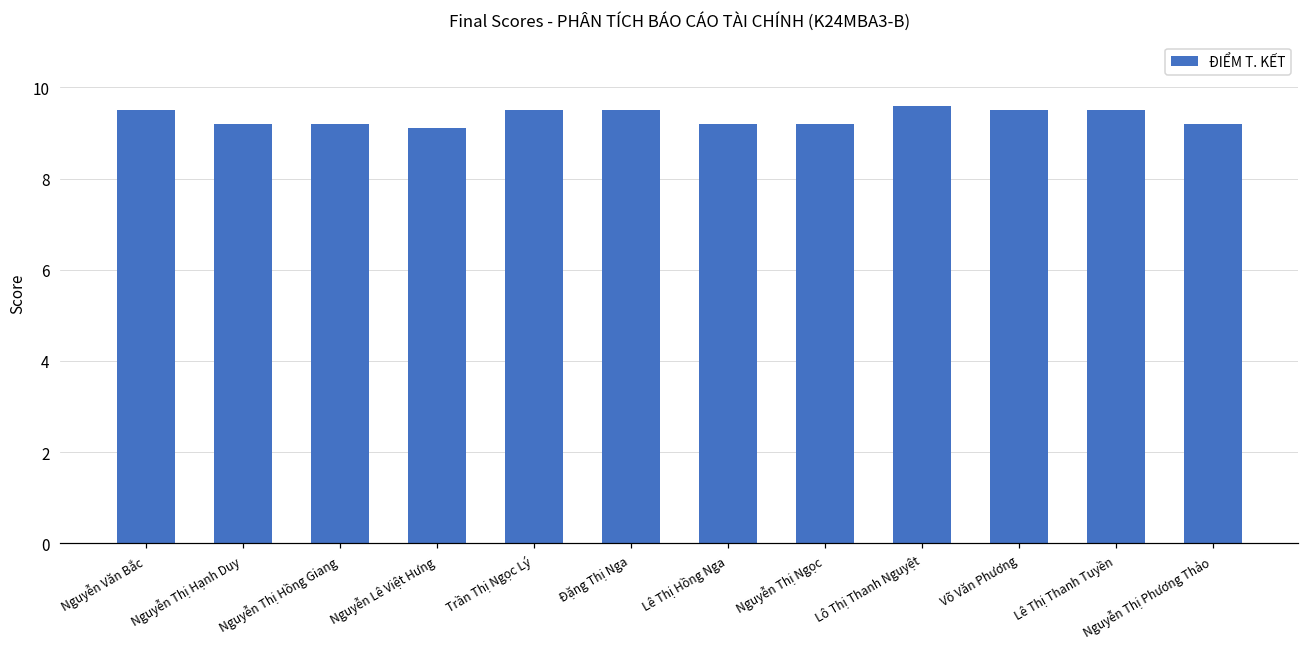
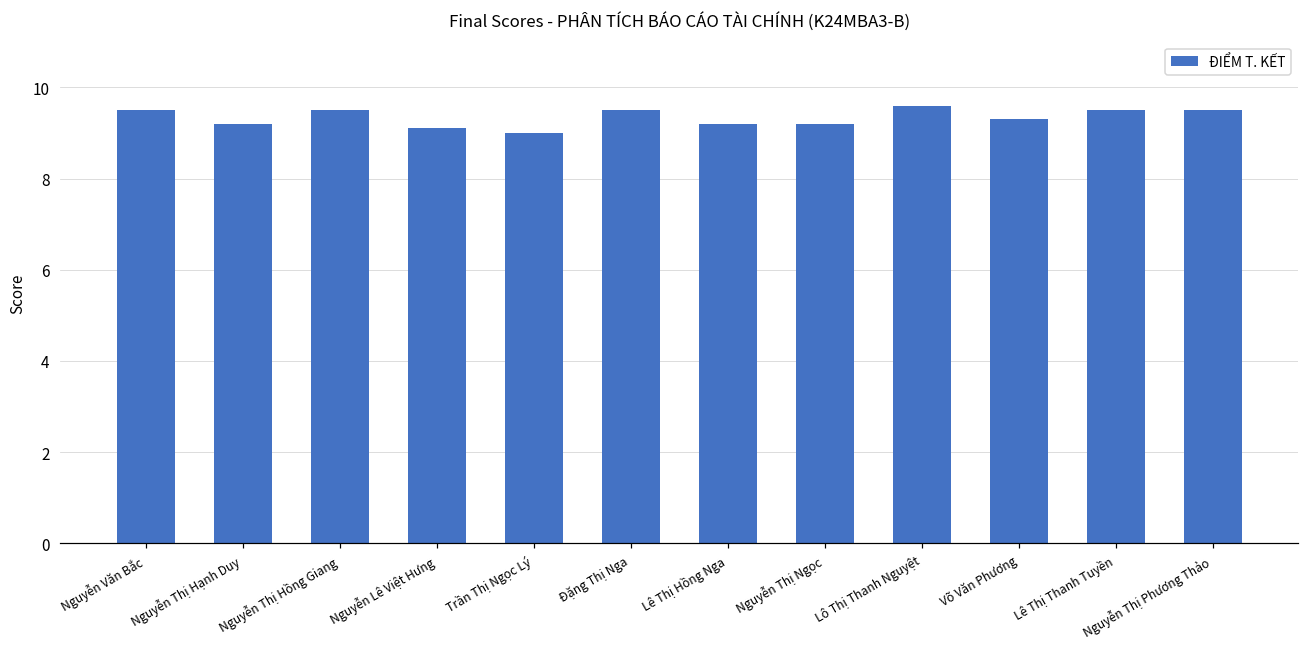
Nguyễn Thị Hồng Giang: 9.2 -> 9.5
Trần Thị Ngọc Lý: 9.5 -> 9.0
Võ Văn Phương: 9.5 -> 9.3
Nguyễn Thị Phương Thảo: 9.2 -> 9.5
